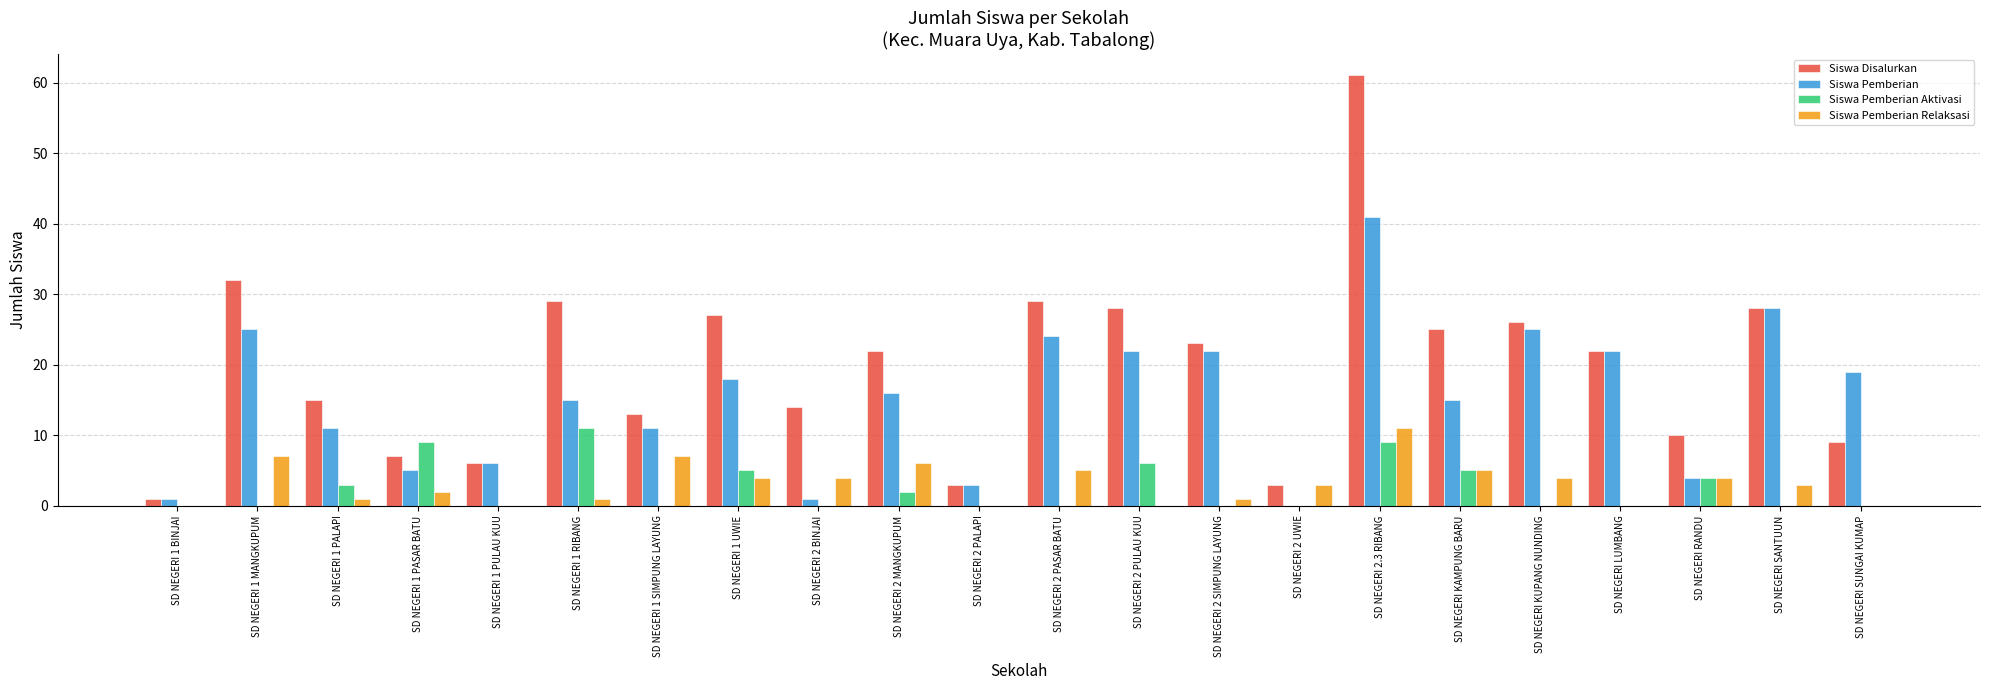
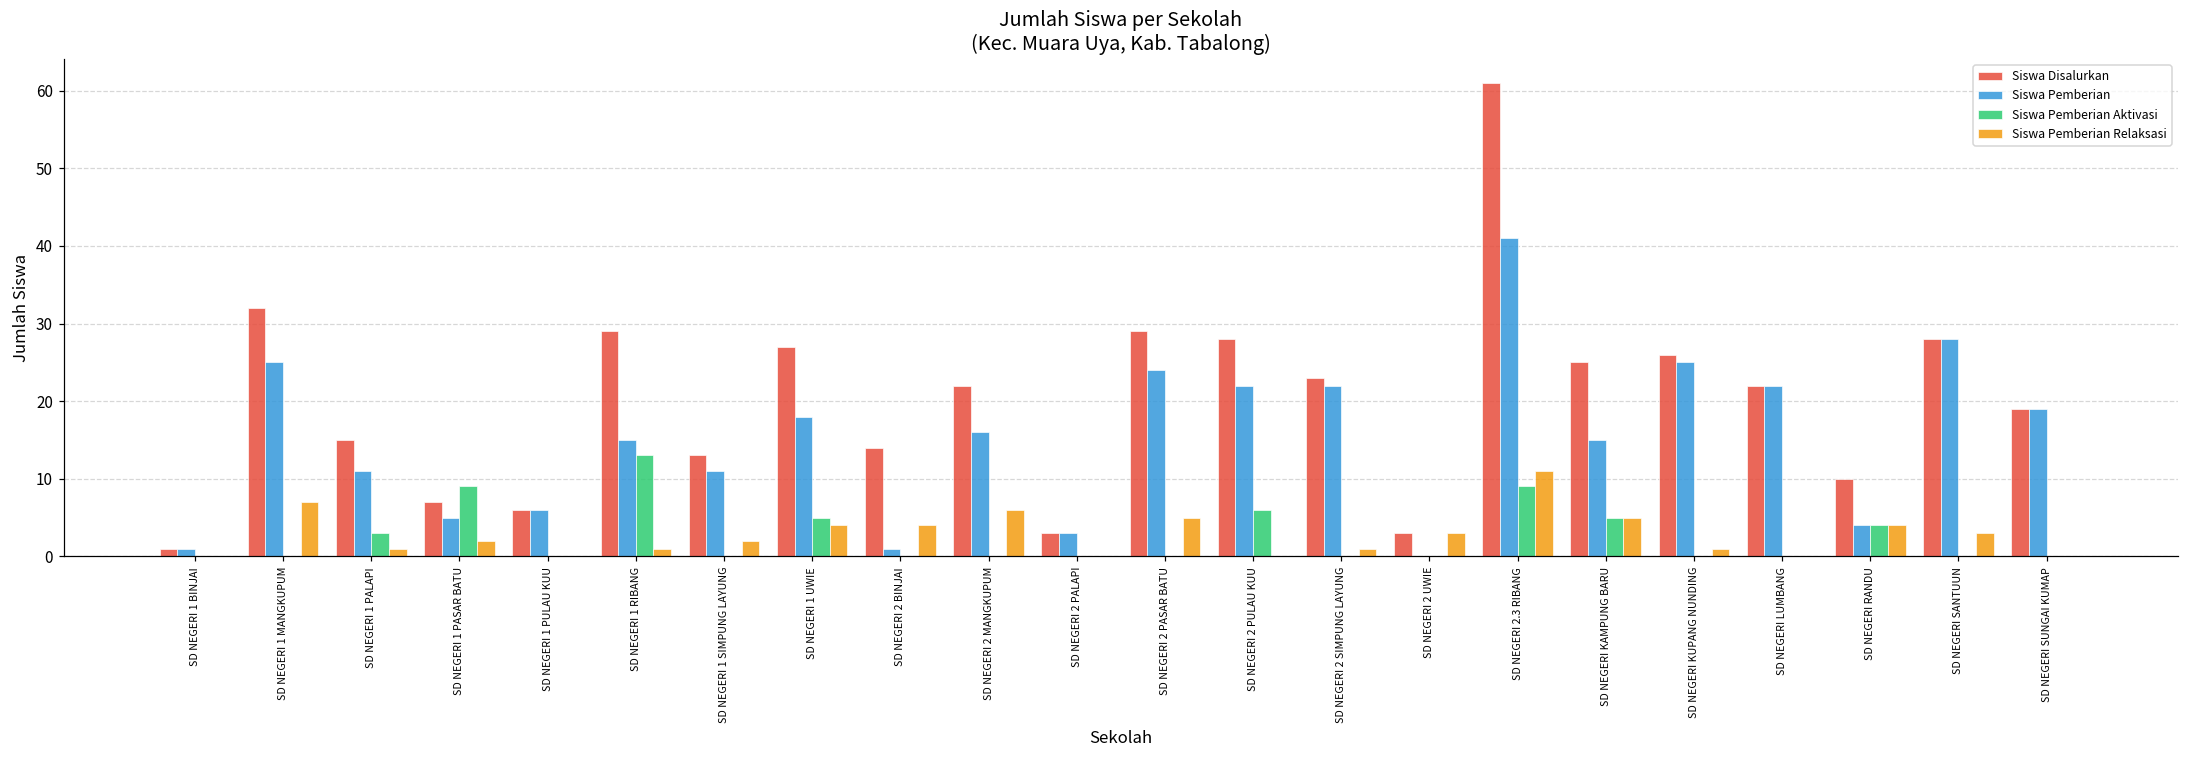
Siswa Pemberian Aktivasi, SD NEGERI 1 RIBANG: 11 -> 13
Siswa Pemberian Relaksasi, SD NEGERI 1 SIMPUNG LAYUNG: 7 -> 2
Siswa Pemberian Aktivasi, SD NEGERI 2 MANGKUPUM: 2 -> 0
Siswa Pemberian Relaksasi, SD NEGERI KUPANG NUNDING: 4 -> 1
Siswa Disalurkan, SD NEGERI SUNGAI KUMAP: 9 -> 19
